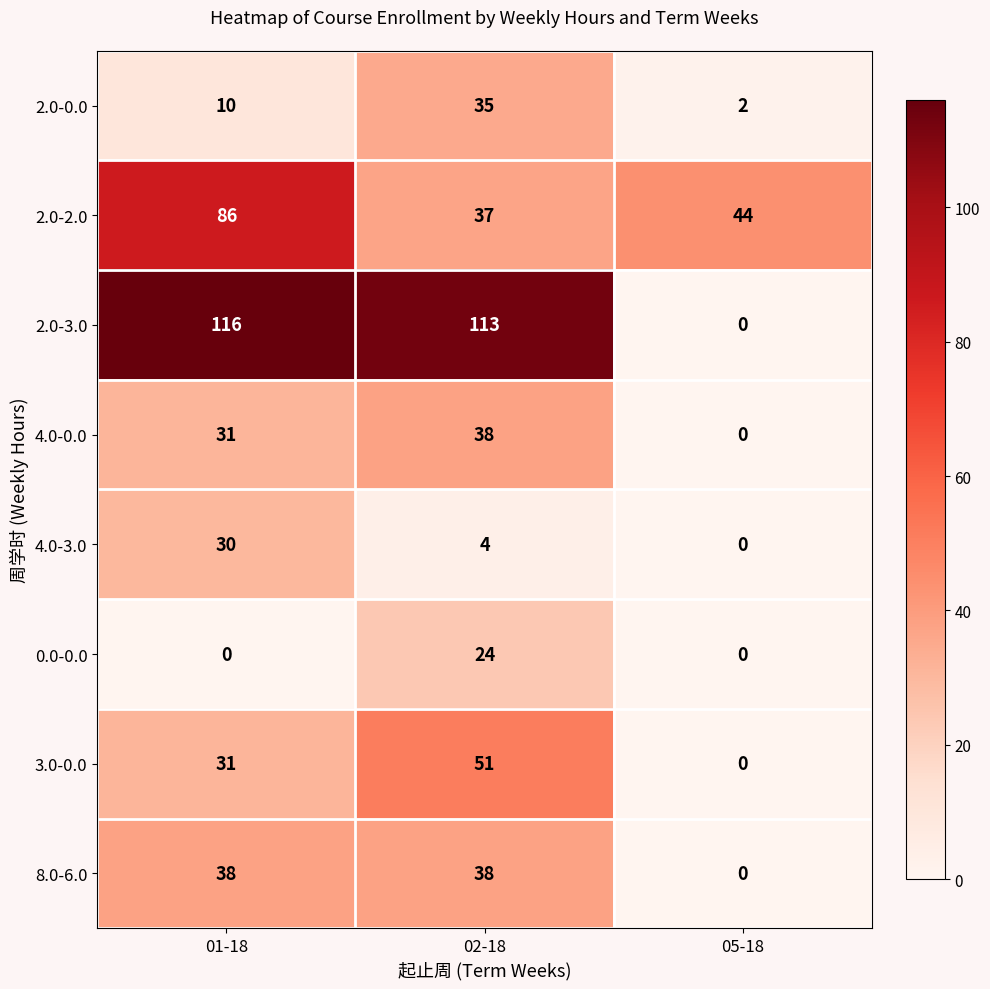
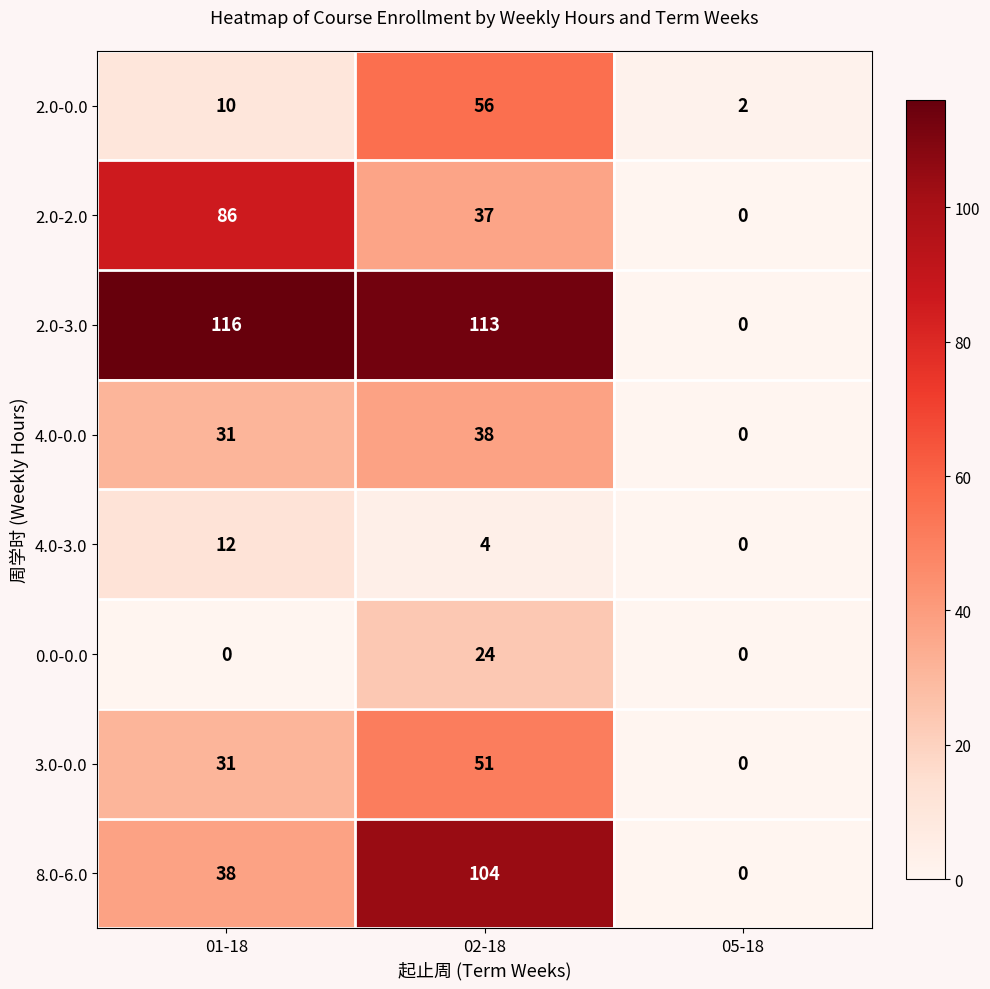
2.0-0.0, 02-18: 35 -> 56
2.0-2.0, 05-18: 44 -> 0
4.0-3.0, 01-18: 30 -> 12
8.0-6.0, 02-18: 38 -> 104
